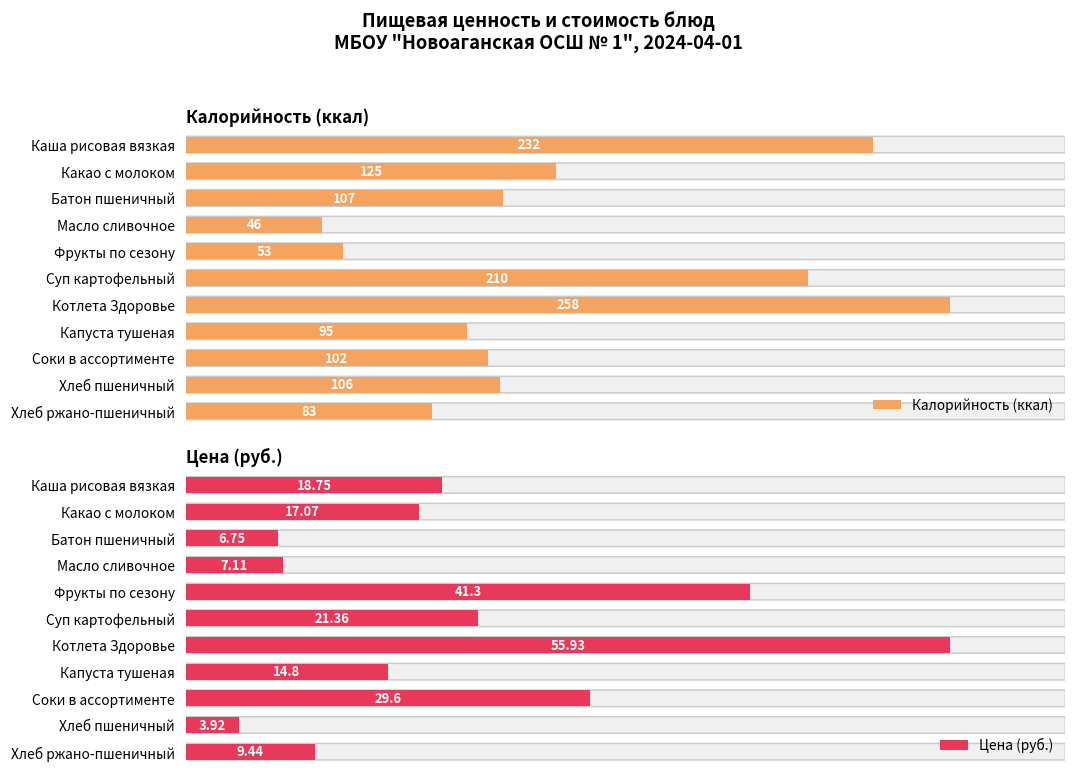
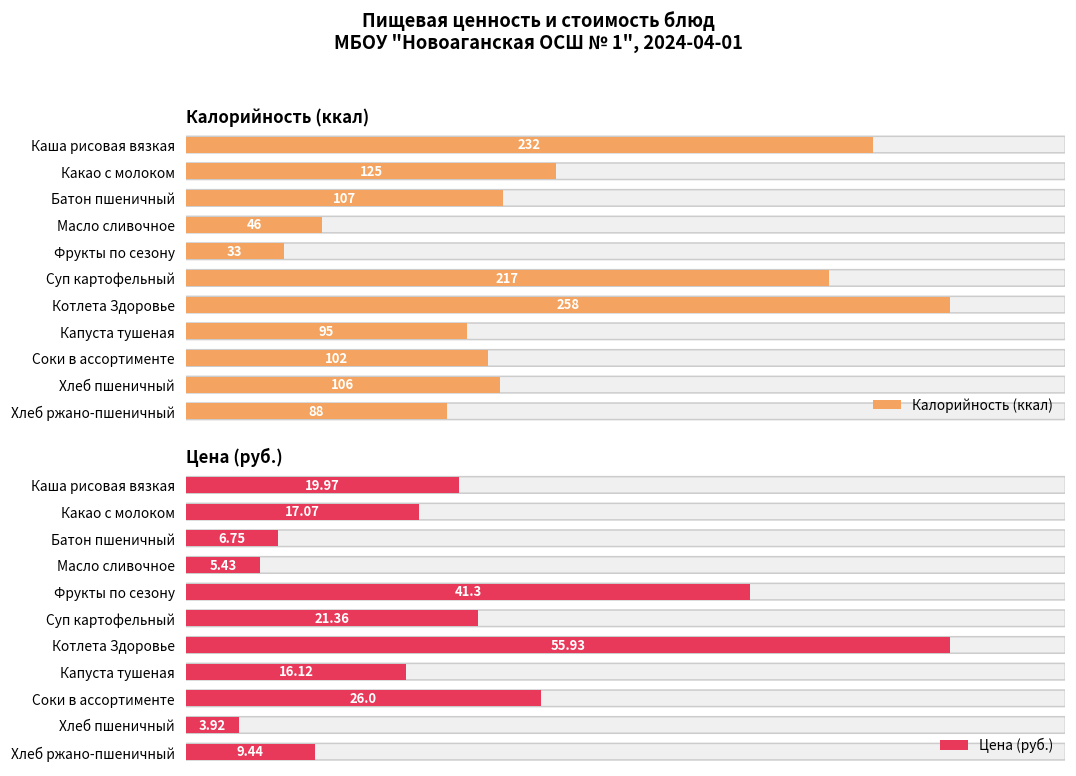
Калорийность (ккал), Фрукты по сезону: 53 -> 33
Калорийность (ккал), Суп картофельный: 210 -> 217
Калорийность (ккал), Хлеб ржано-пшеничный: 83 -> 88
Цена (руб.), Каша рисовая вязкая: 18.75 -> 19.97
Цена (руб.), Масло сливочное: 7.11 -> 5.43
Цена (руб.), Капуста тушеная: 14.8 -> 16.12
Цена (руб.), Соки в ассортименте: 29.6 -> 26.0
